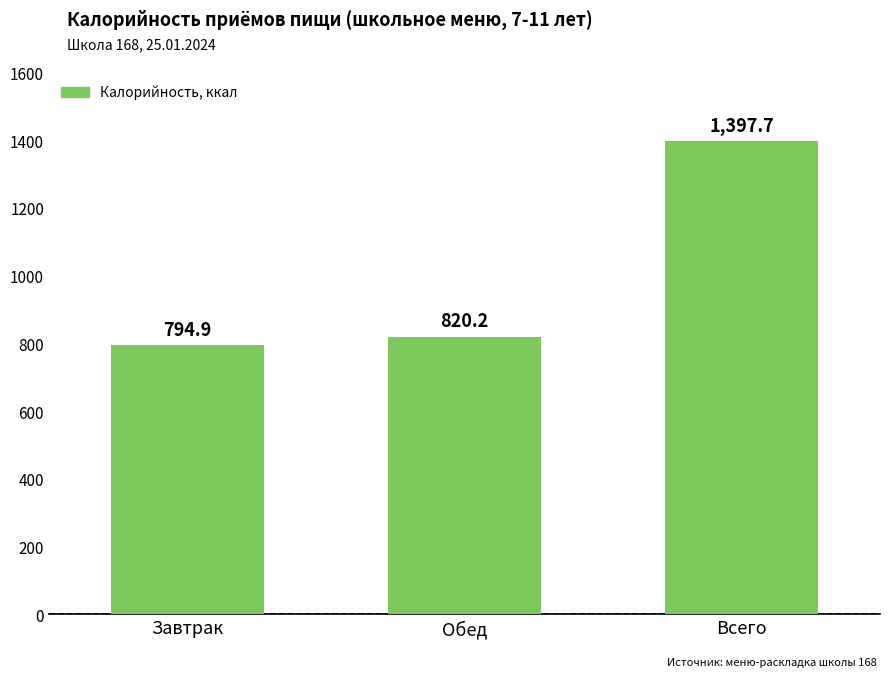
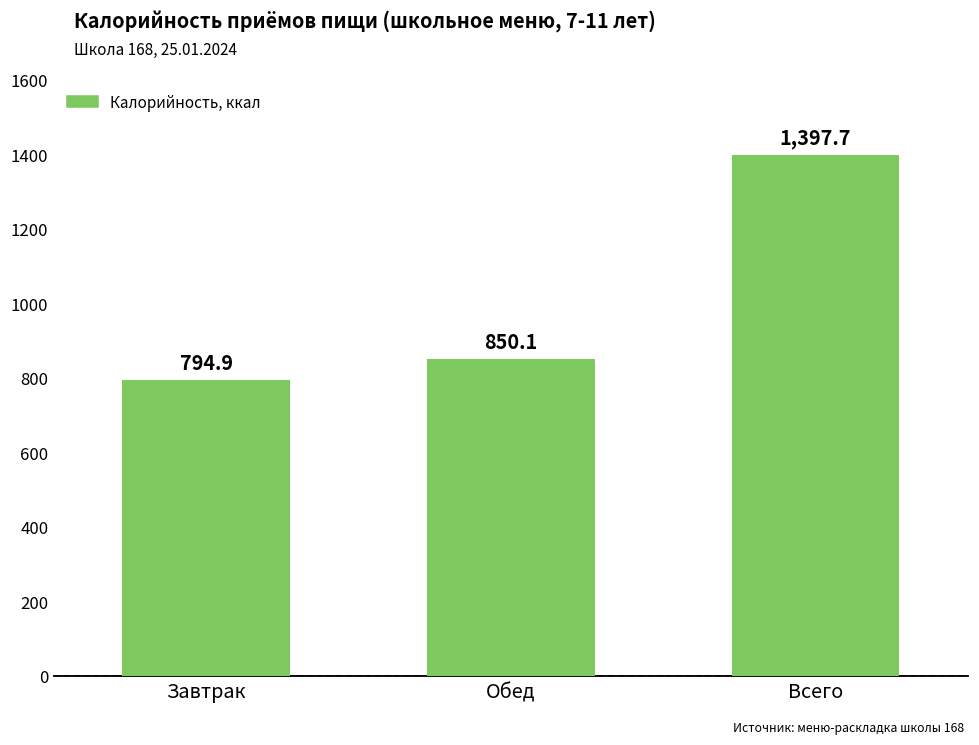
Обед: 820.2 -> 850.1
